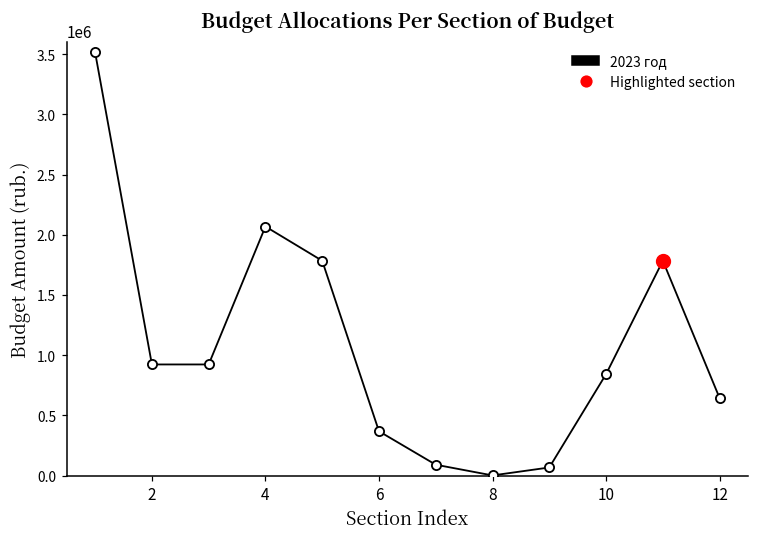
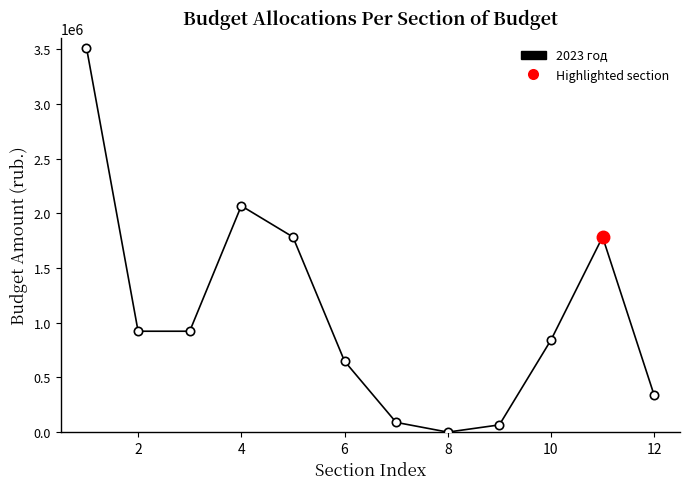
2023 год, 6: 370000 -> 650000
2023 год, 12: 640000 -> 340000
